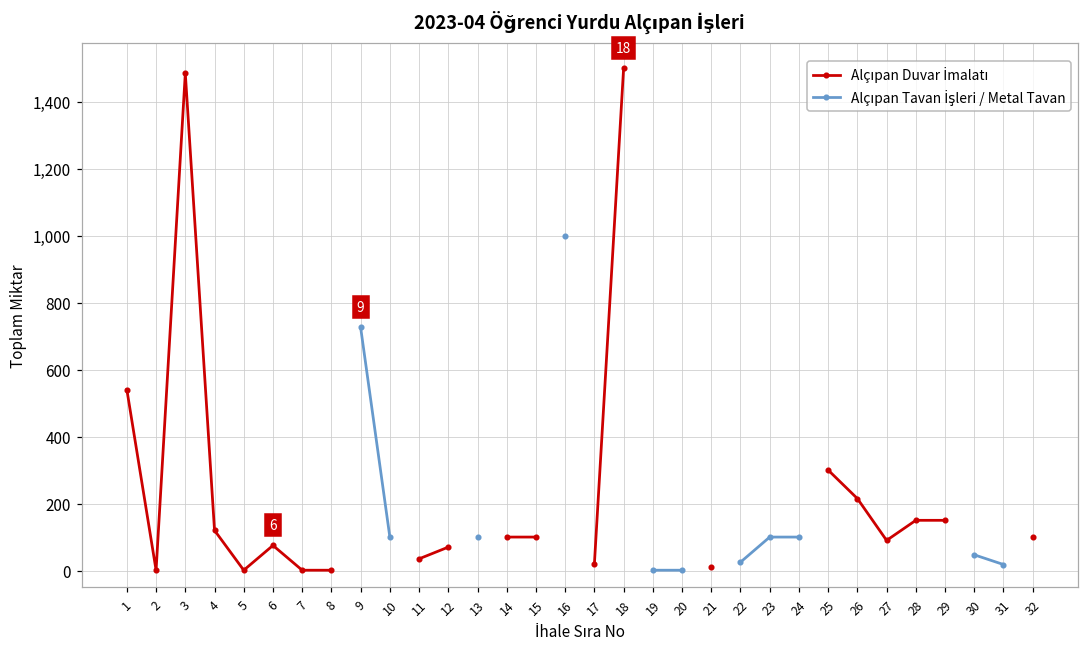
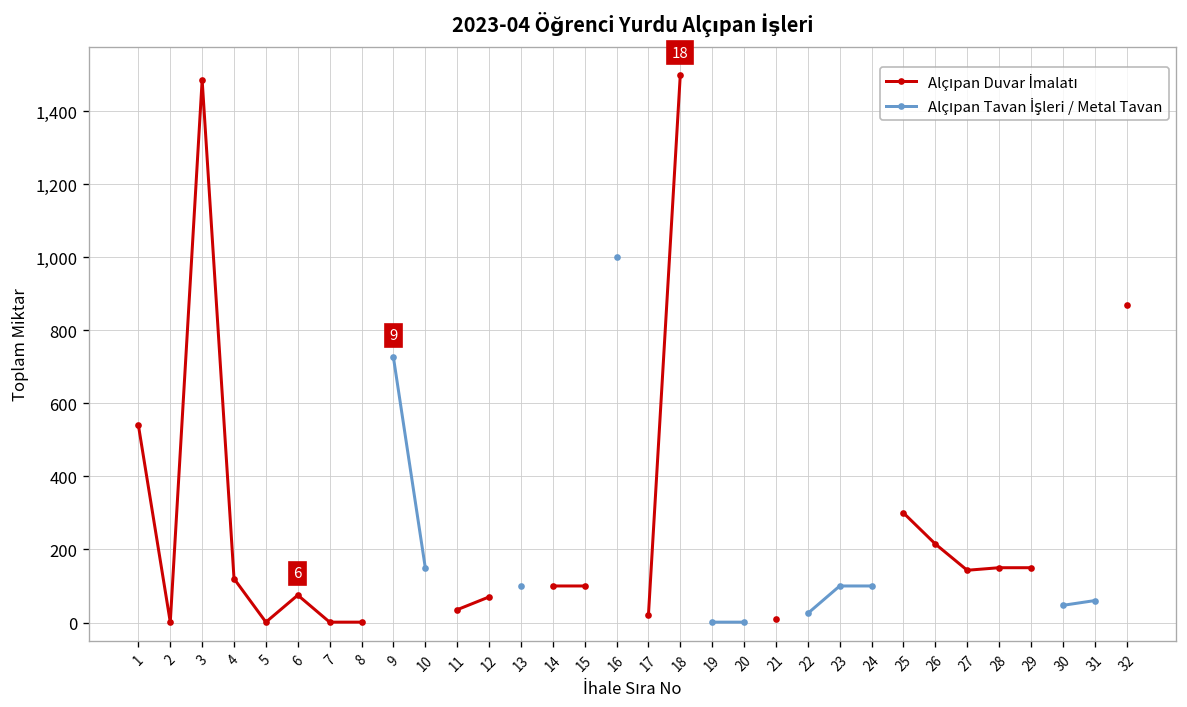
Alçıpan Tavan İşleri / Metal Tavan, 10: 100 -> 150
Alçıpan Duvar İmalatı, 27: 90 -> 140
Alçıpan Tavan İşleri / Metal Tavan, 31: 20 -> 60
Alçıpan Duvar İmalatı, 32: 100 -> 870
